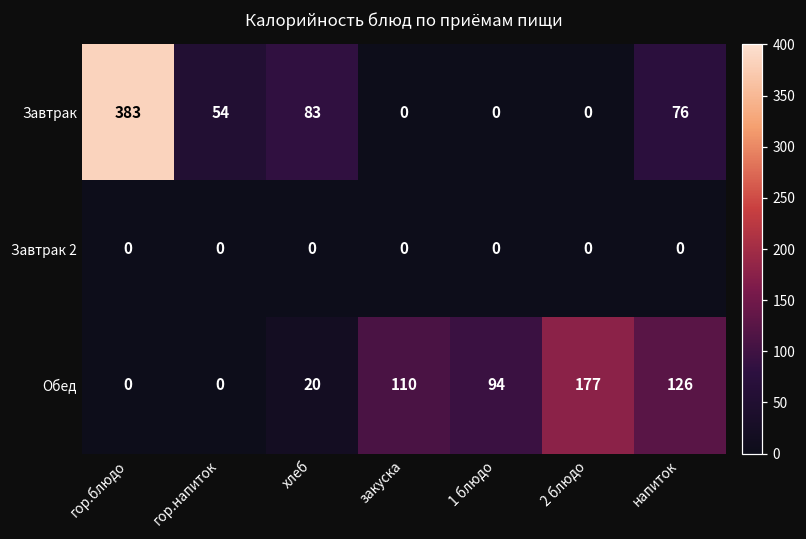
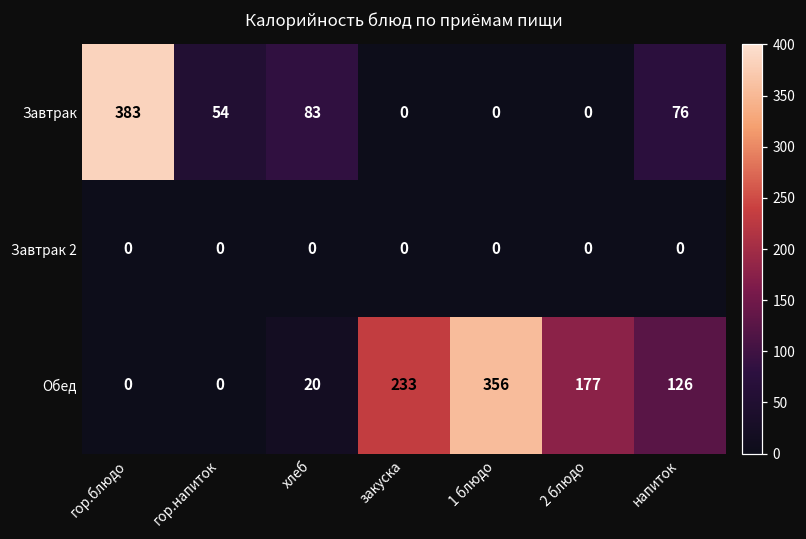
Обед, закуска: 110 -> 233
Обед, 1 блюдо: 94 -> 356
